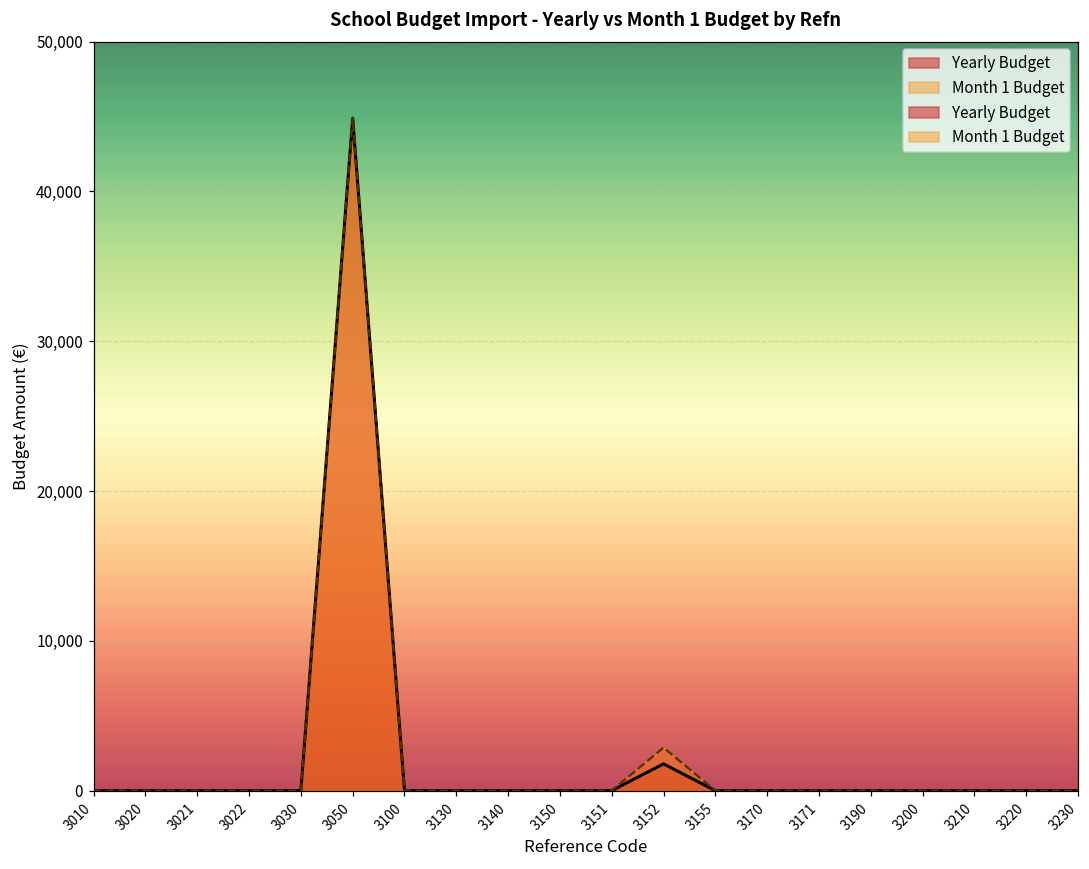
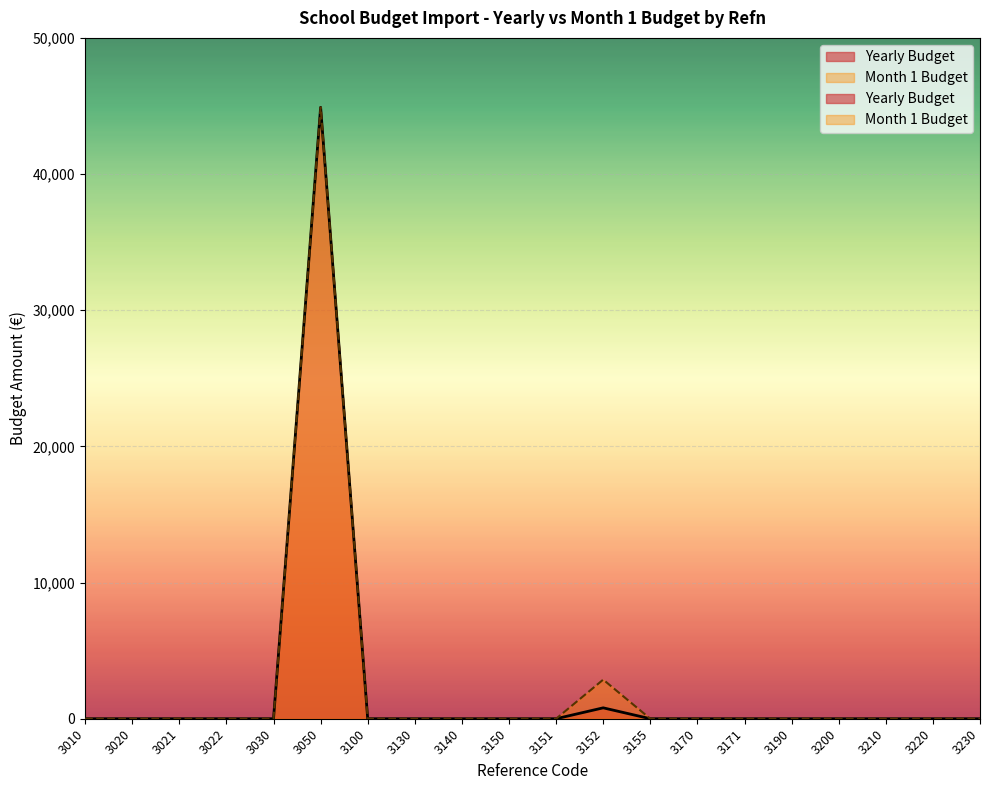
Yearly Budget, 3152: 1,800 -> 800
